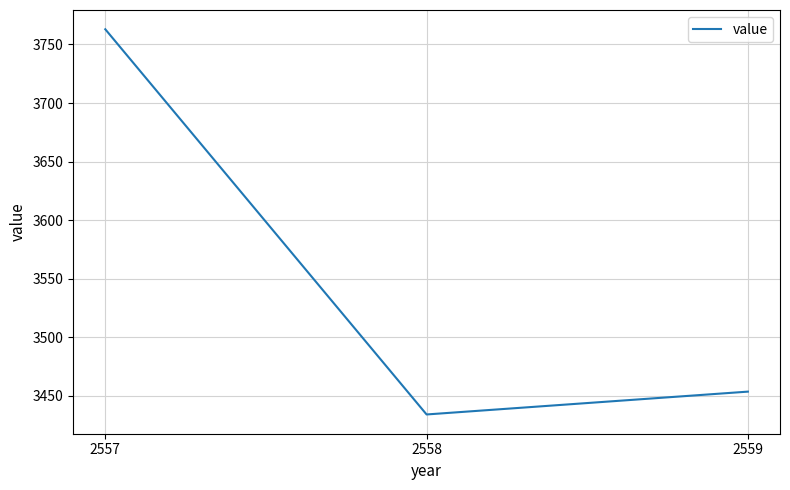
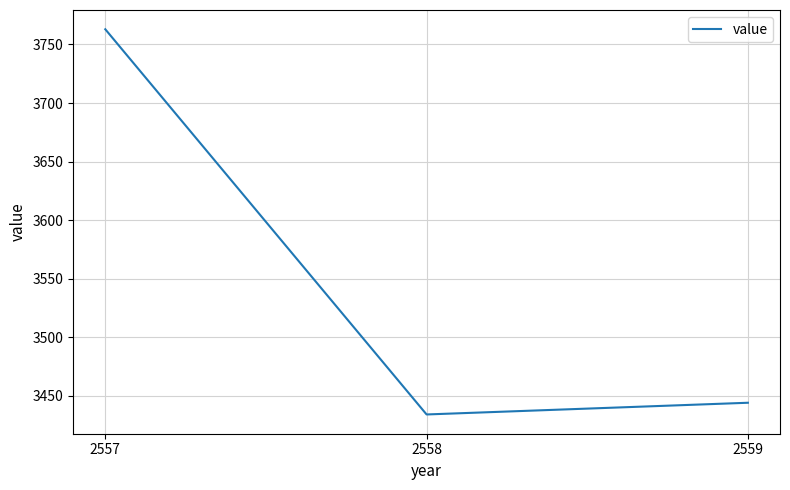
2559: 3454 -> 3444
